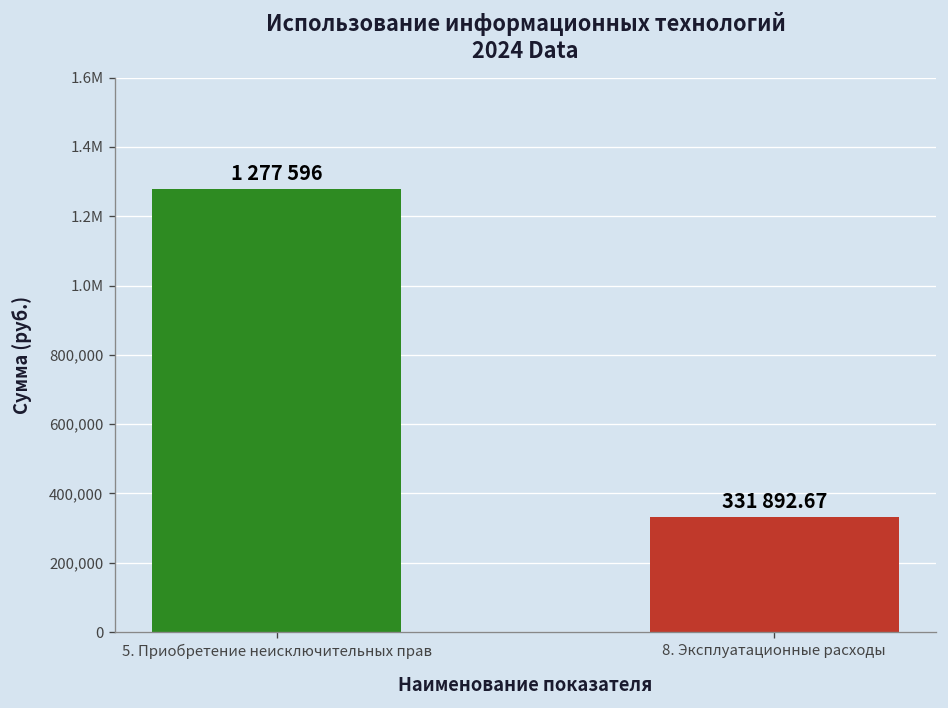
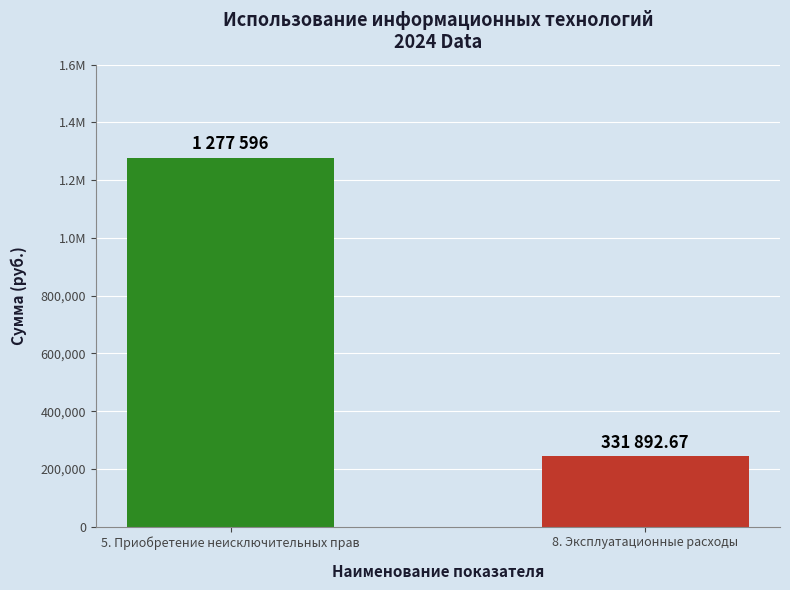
8. Эксплуатационные расходы: 330,000 -> 240,000
